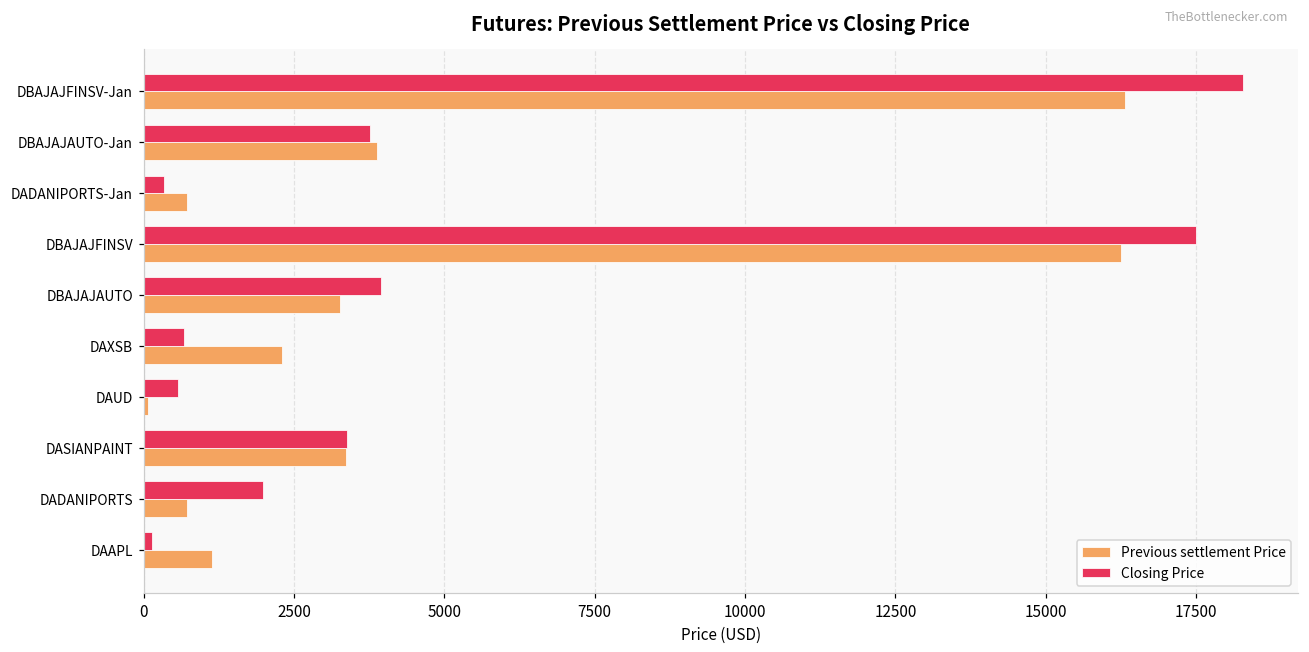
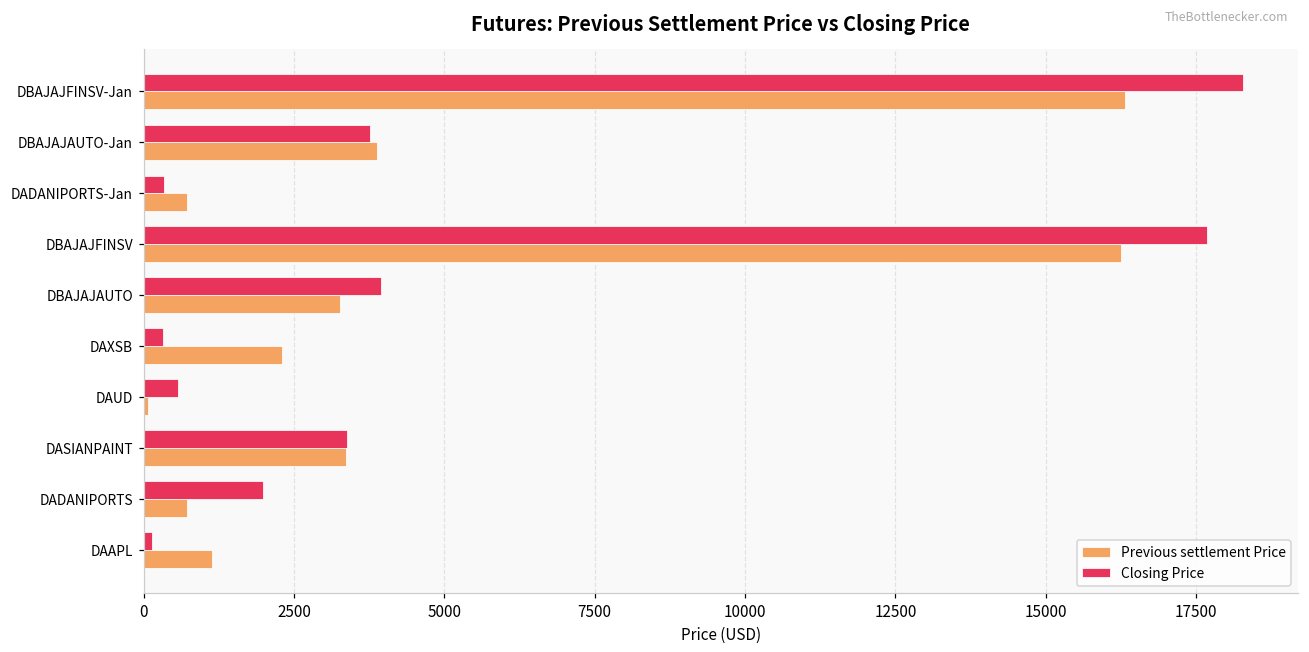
Closing Price, DBAJAJFINSV: 17500 -> 17700
Closing Price, DAXSB: 700 -> 300
